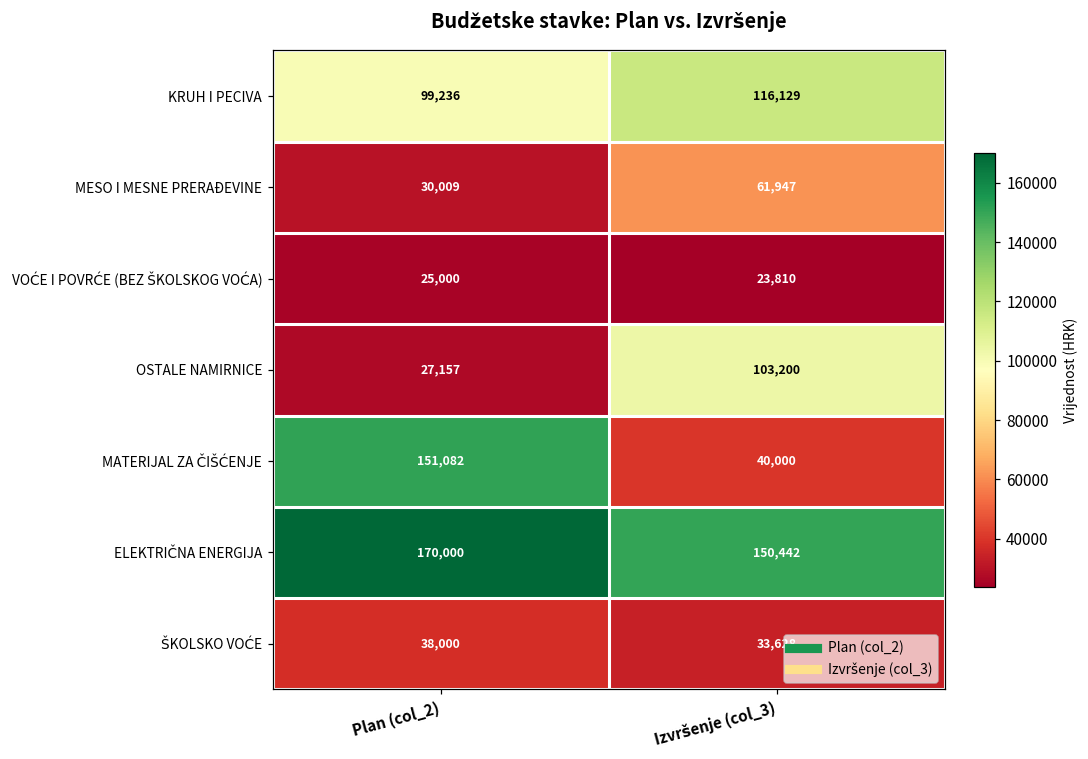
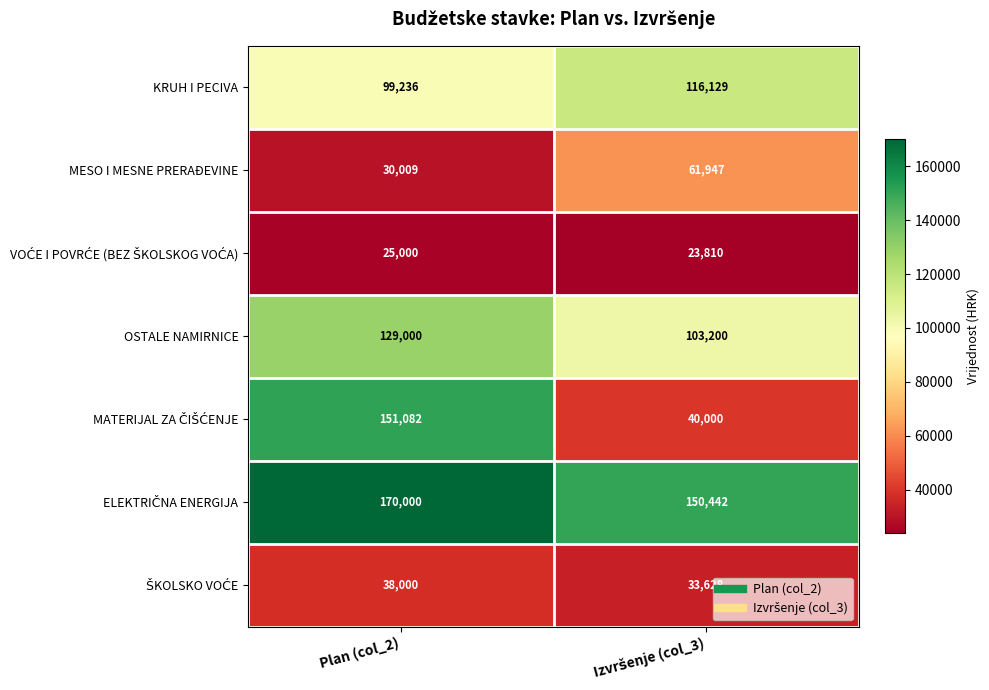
OSTALE NAMIRNICE, Plan (col_2): 27,157 -> 129,000
